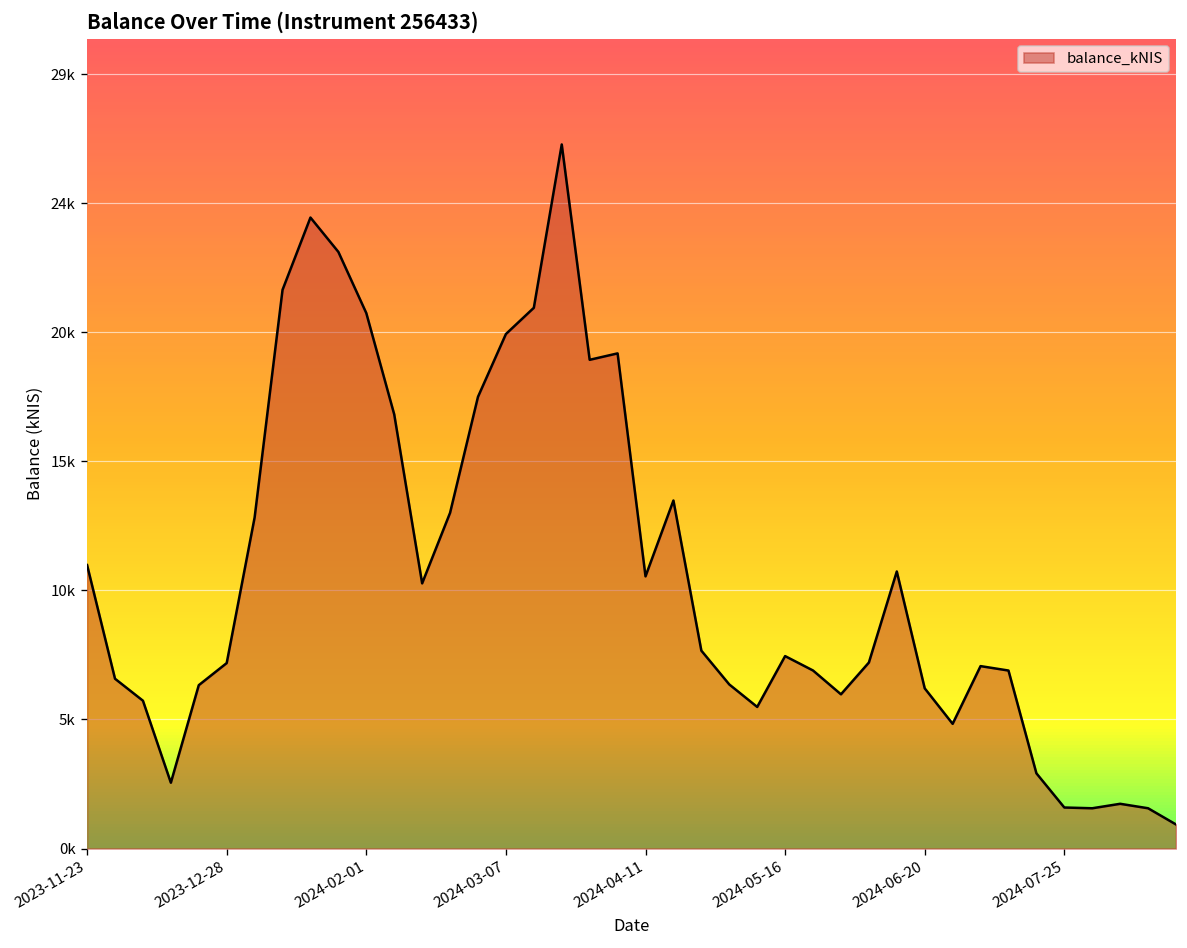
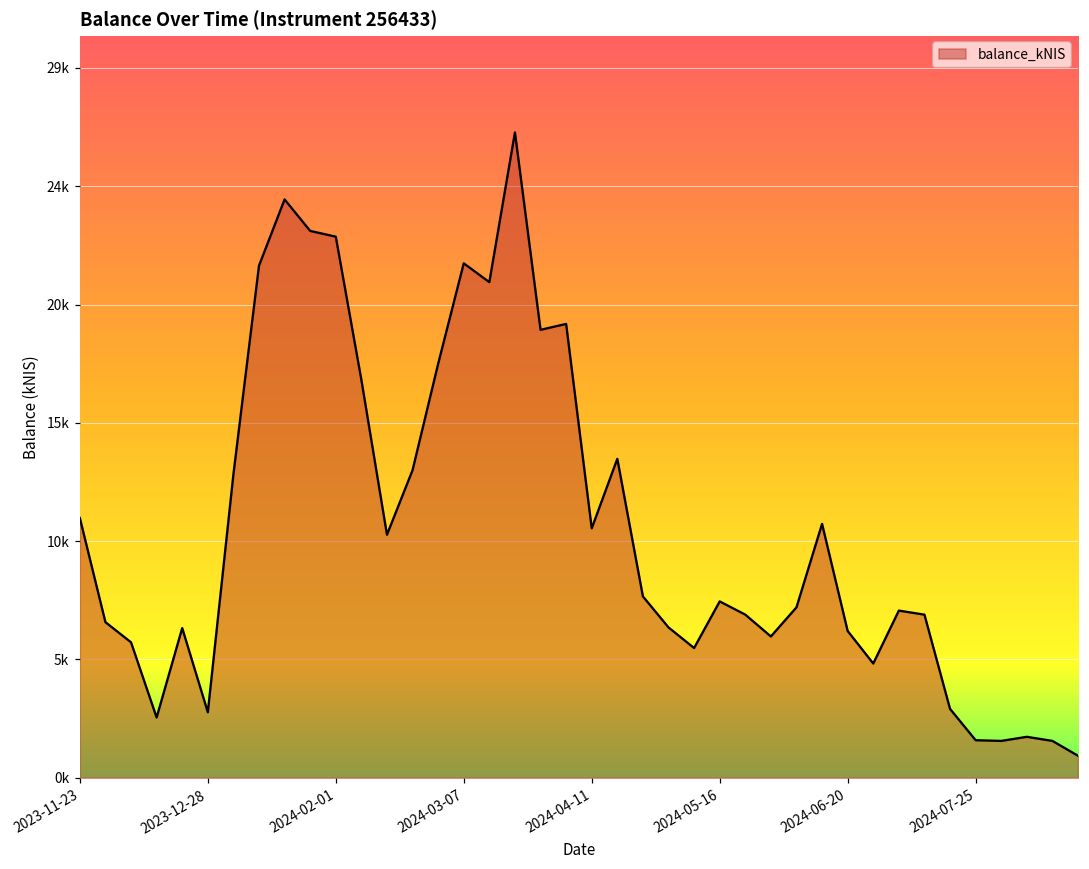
2023-12-28: 7000 -> 2700
2024-02-01: 20300 -> 22400
2024-03-07: 19500 -> 21300
